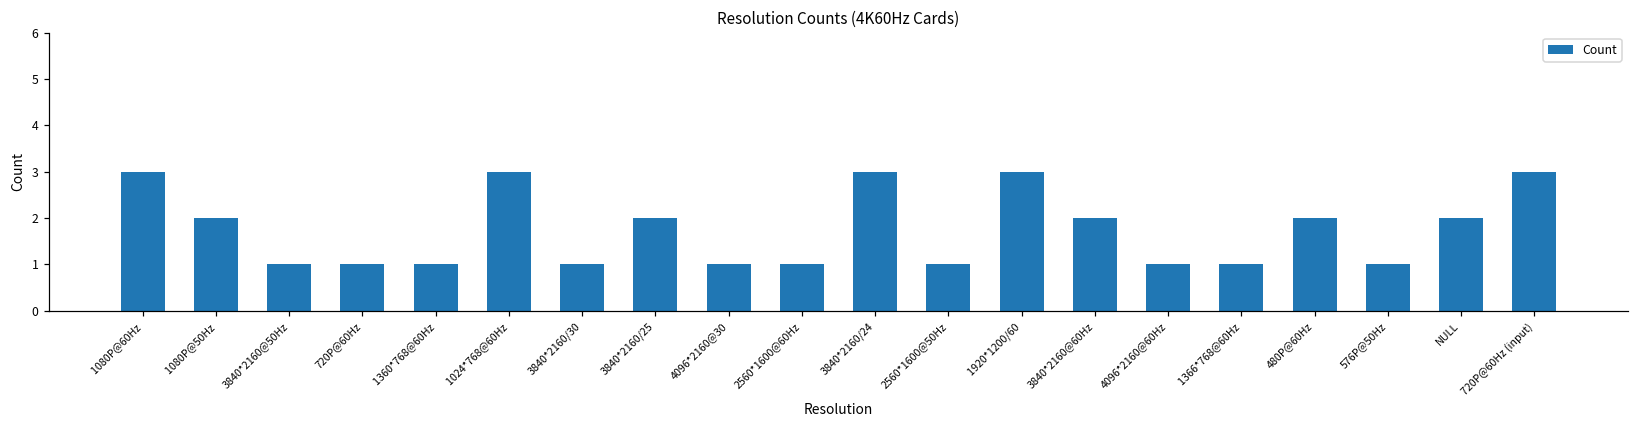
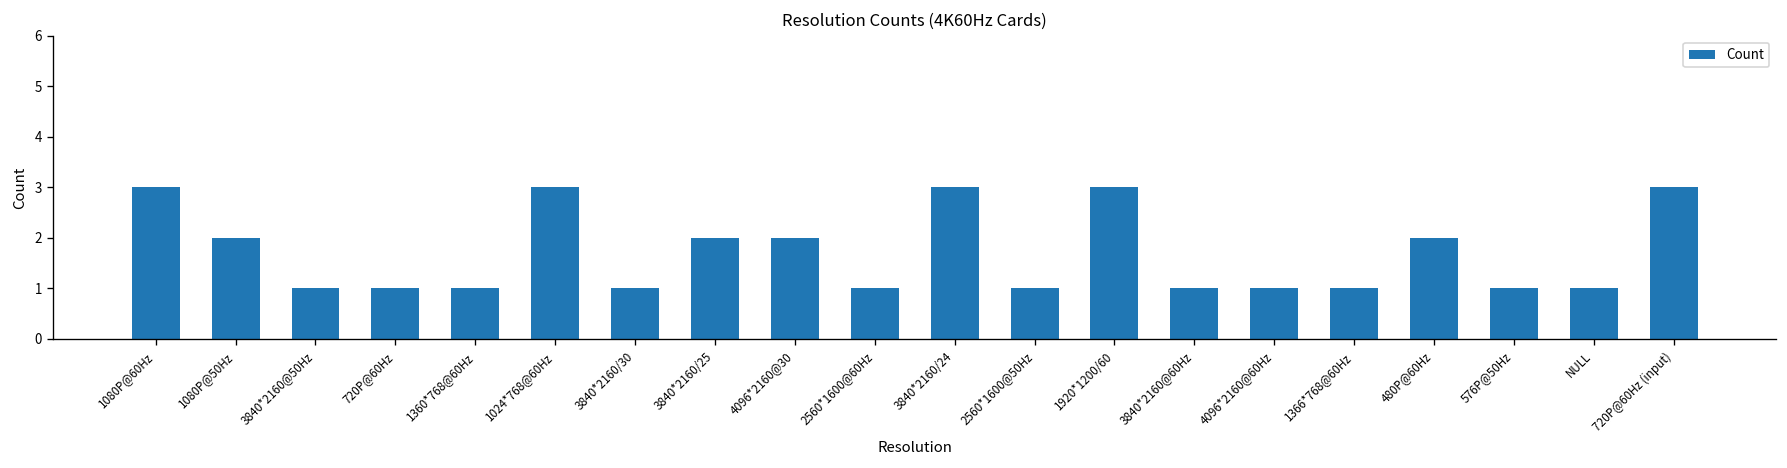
4096*2160@30: 1 -> 2
3840*2160@60Hz: 2 -> 1
NULL: 2 -> 1
